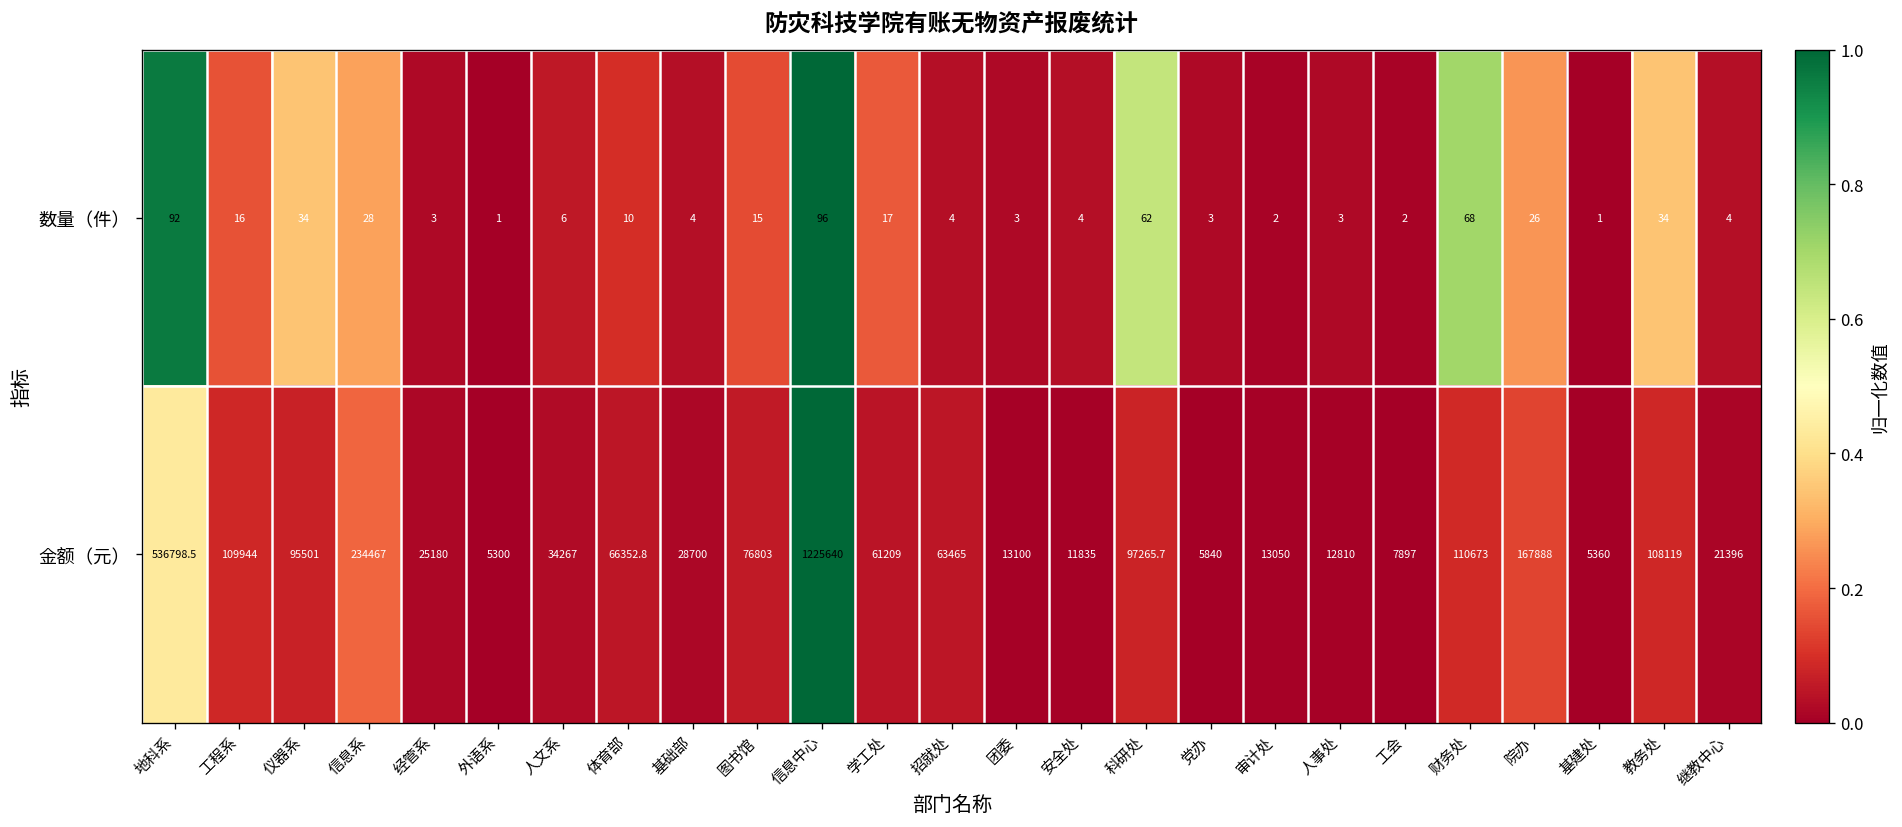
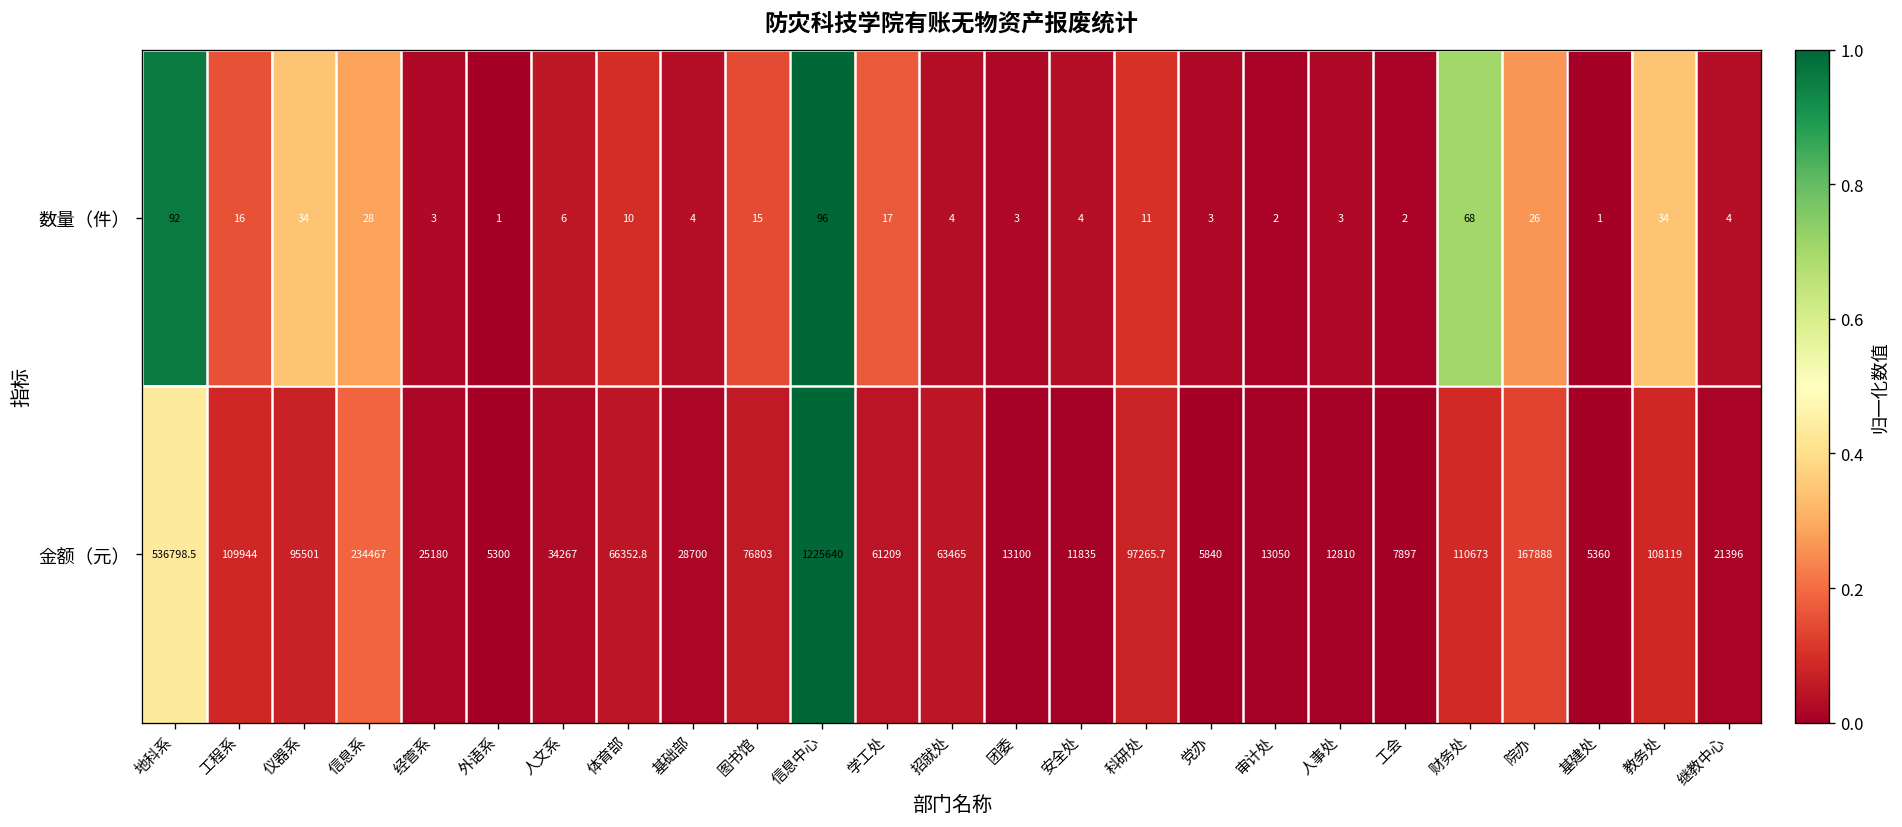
数量（件）, 科研处: 62 -> 11
